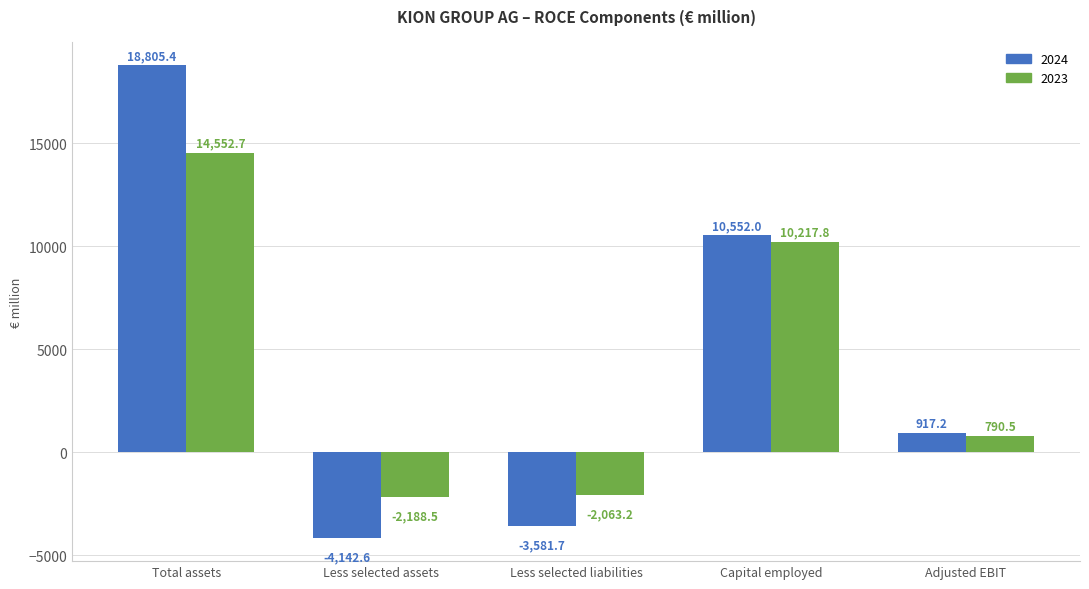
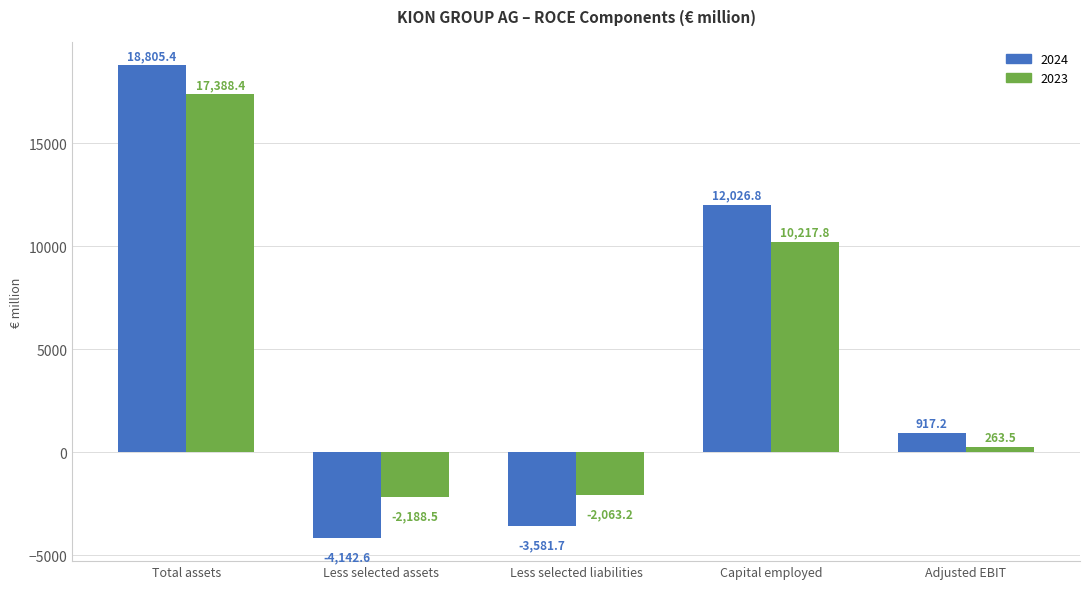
2023, Total assets: 14,552.7 -> 17,388.4
2024, Capital employed: 10,552.0 -> 12,026.8
2023, Adjusted EBIT: 790.5 -> 263.5
